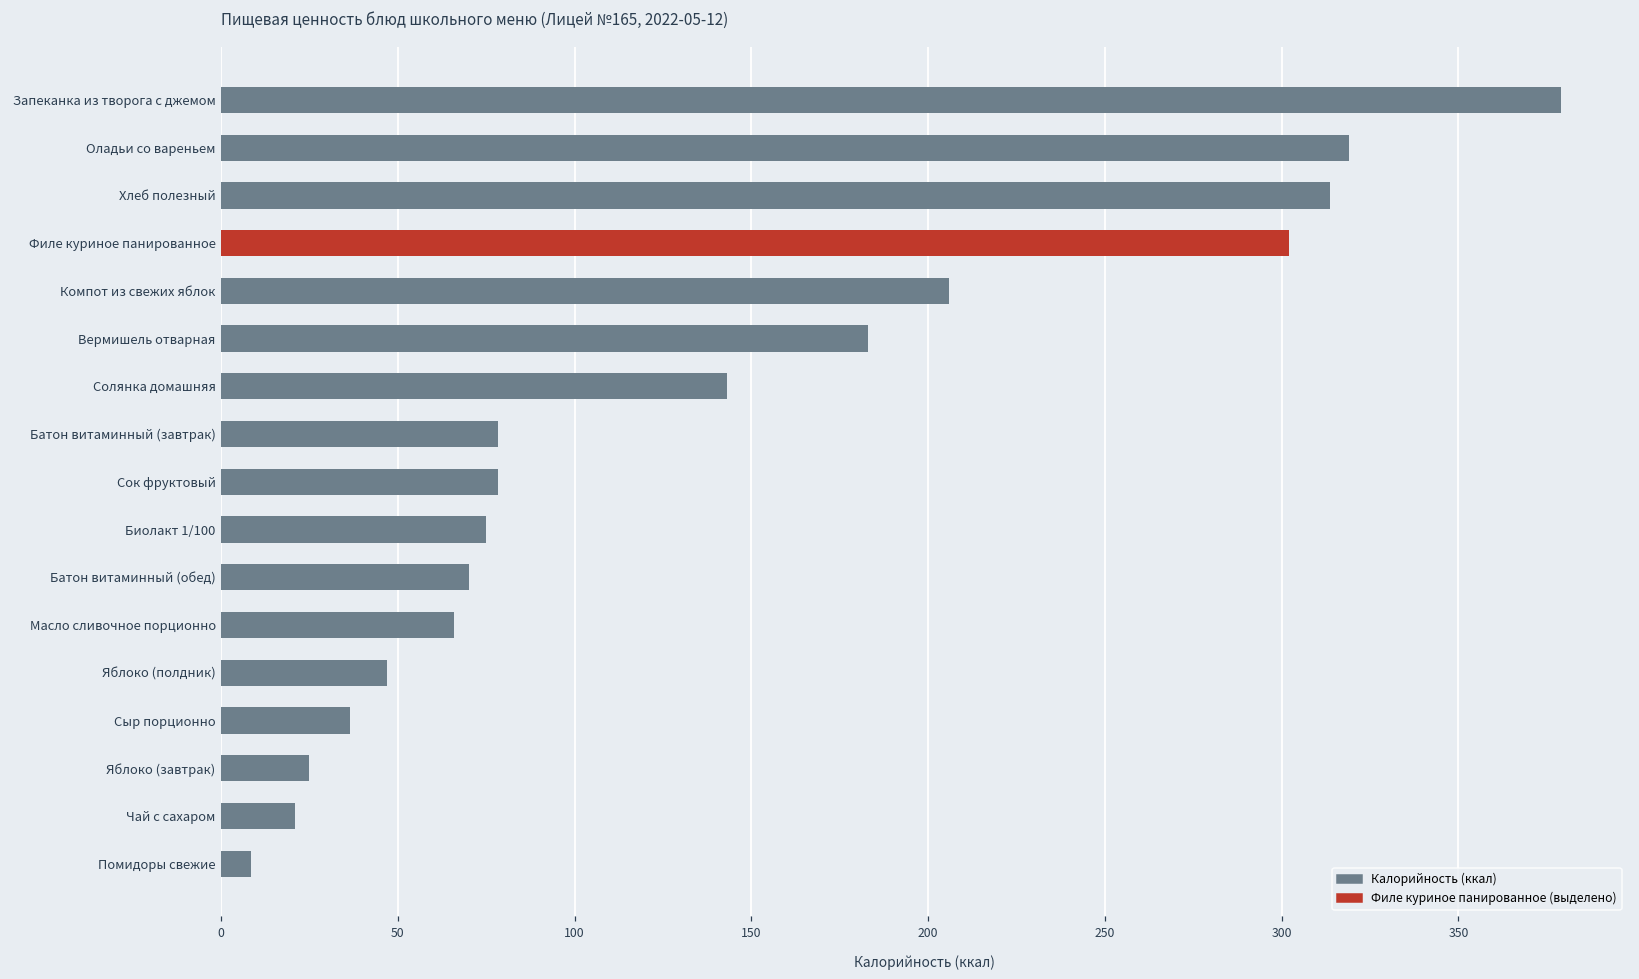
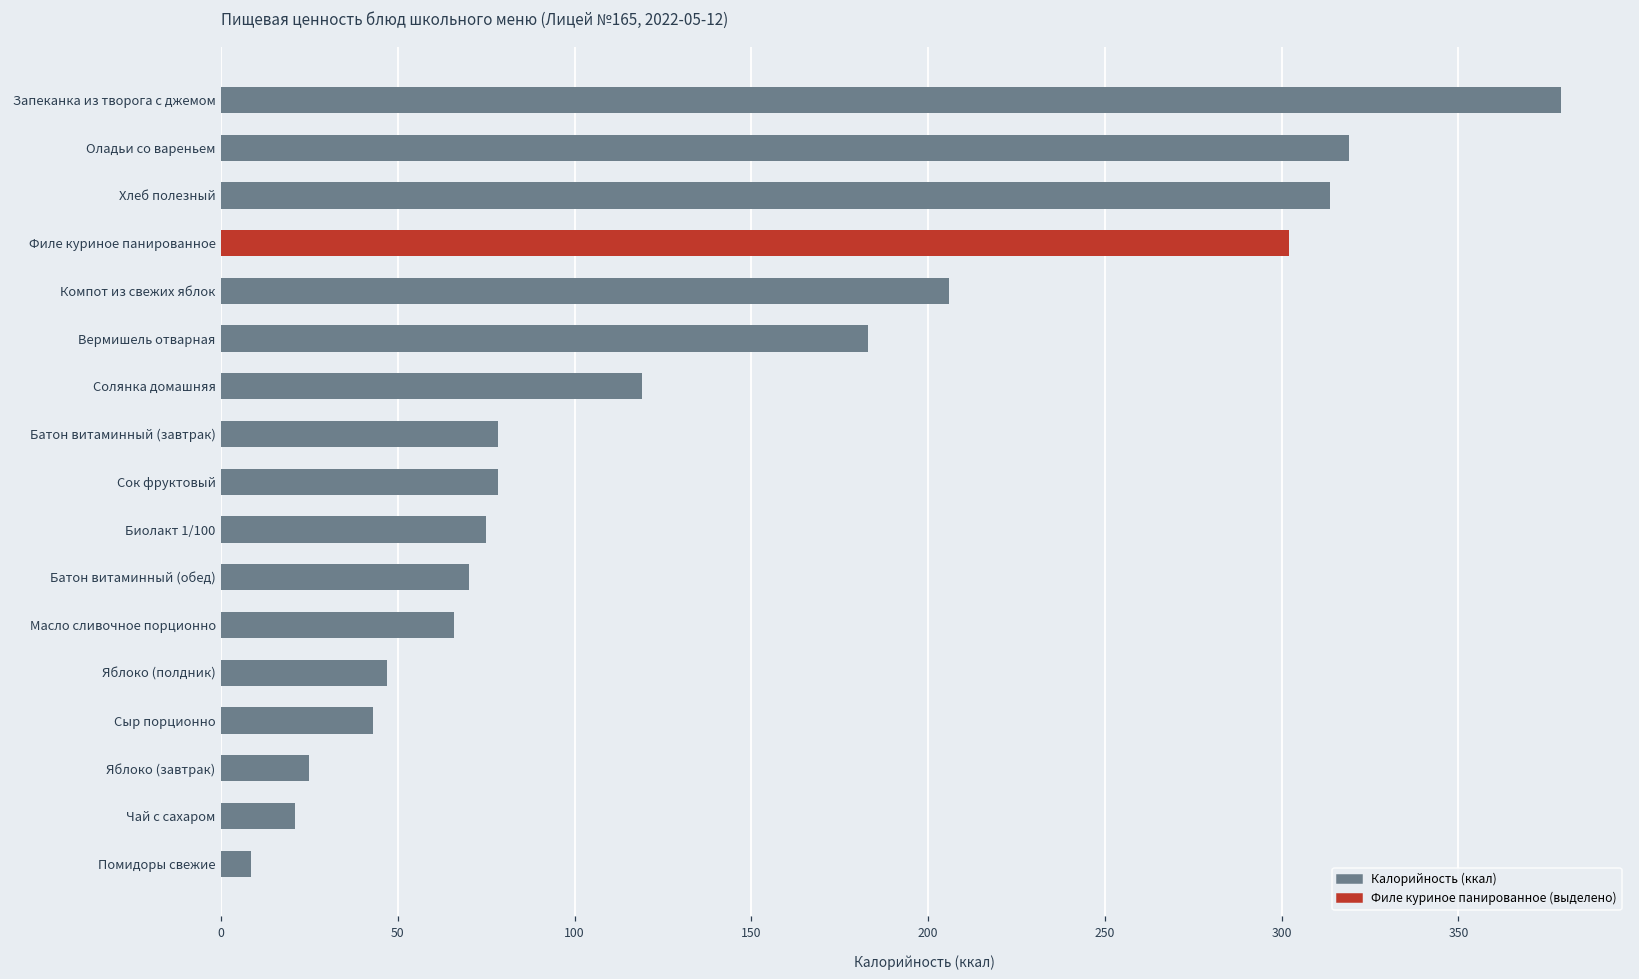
Солянка домашняя: 143 -> 119
Сыр порционно: 37 -> 43
